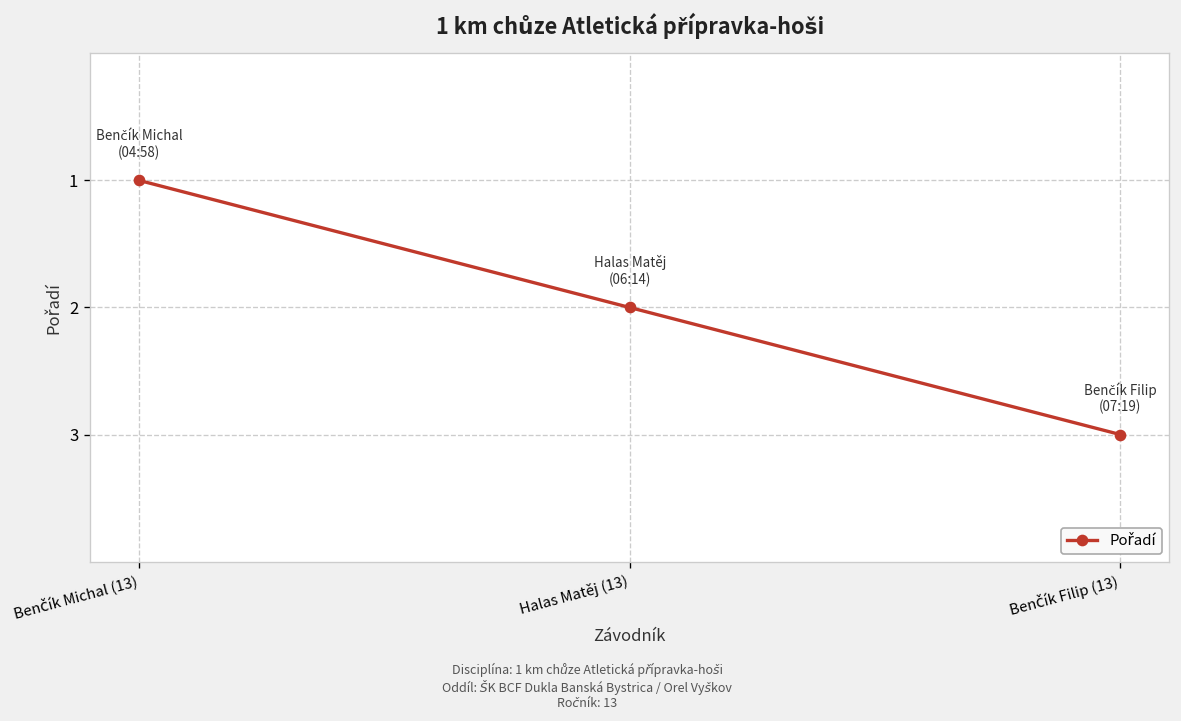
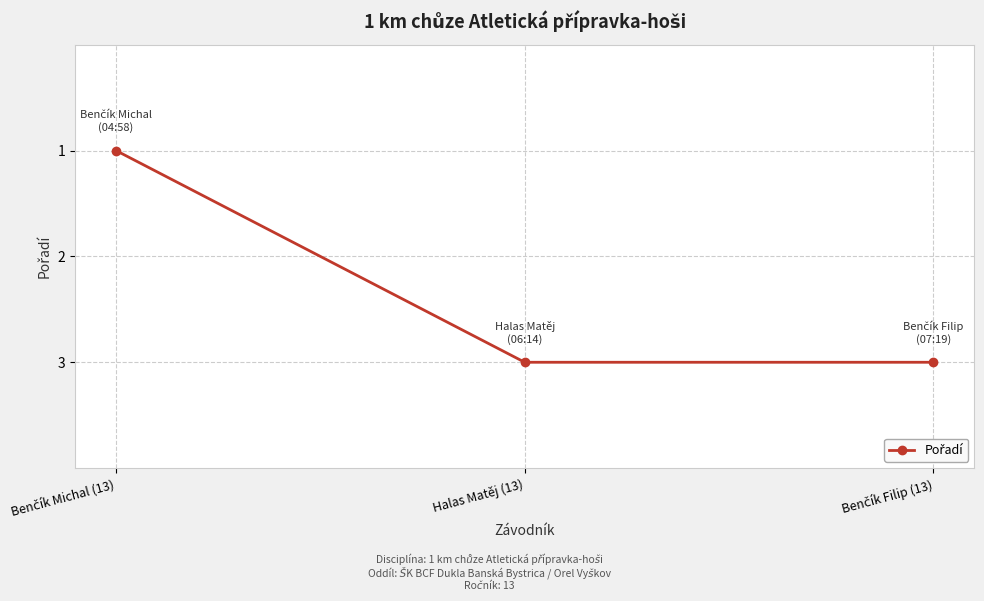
Halas Matěj (13): 2 -> 3
